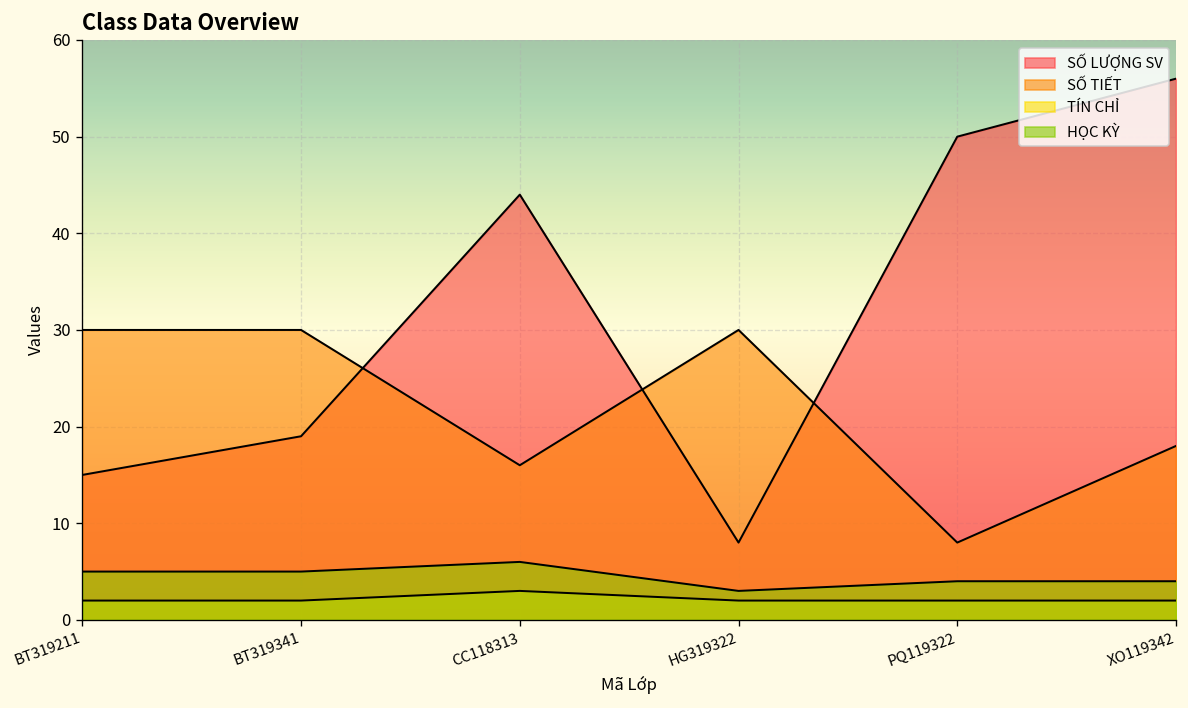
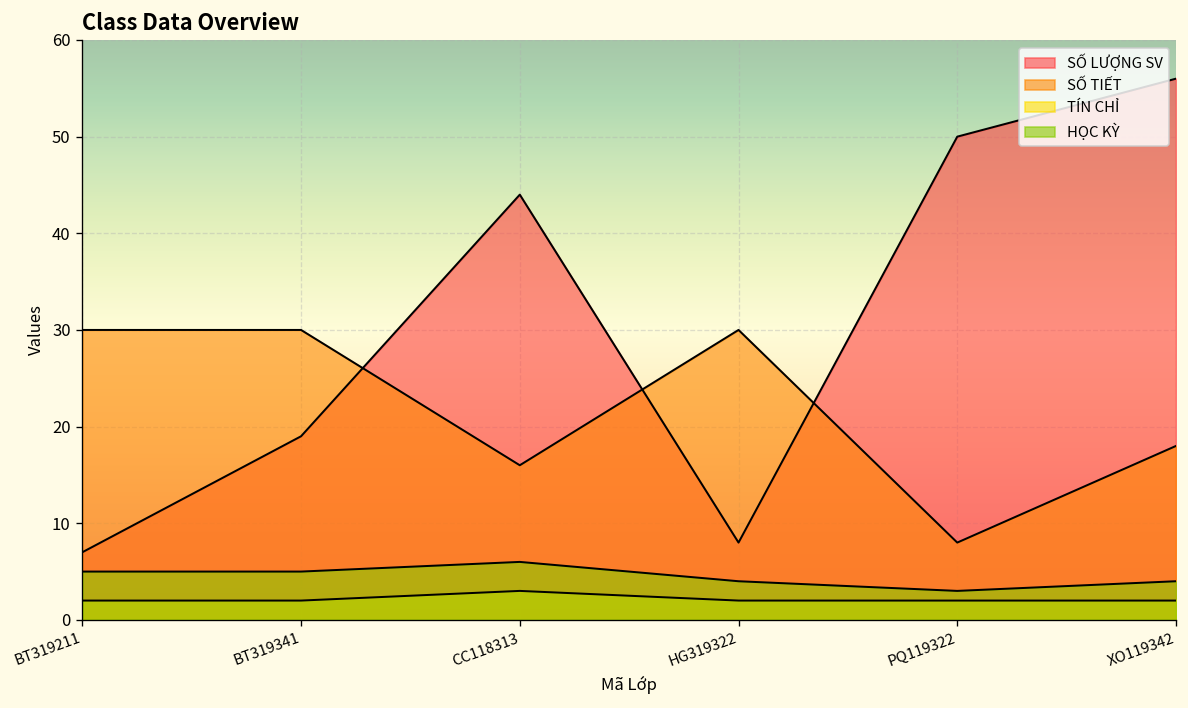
SỐ LƯỢNG SV, BT319211: 15 -> 7
HỌC KỲ, HG319322: 3 -> 4
HỌC KỲ, PQ119322: 4 -> 3
